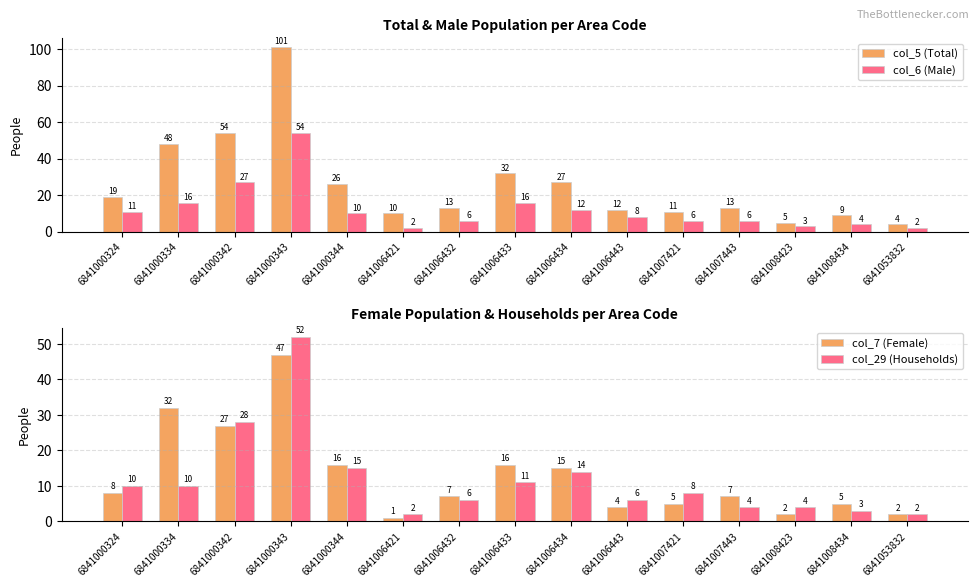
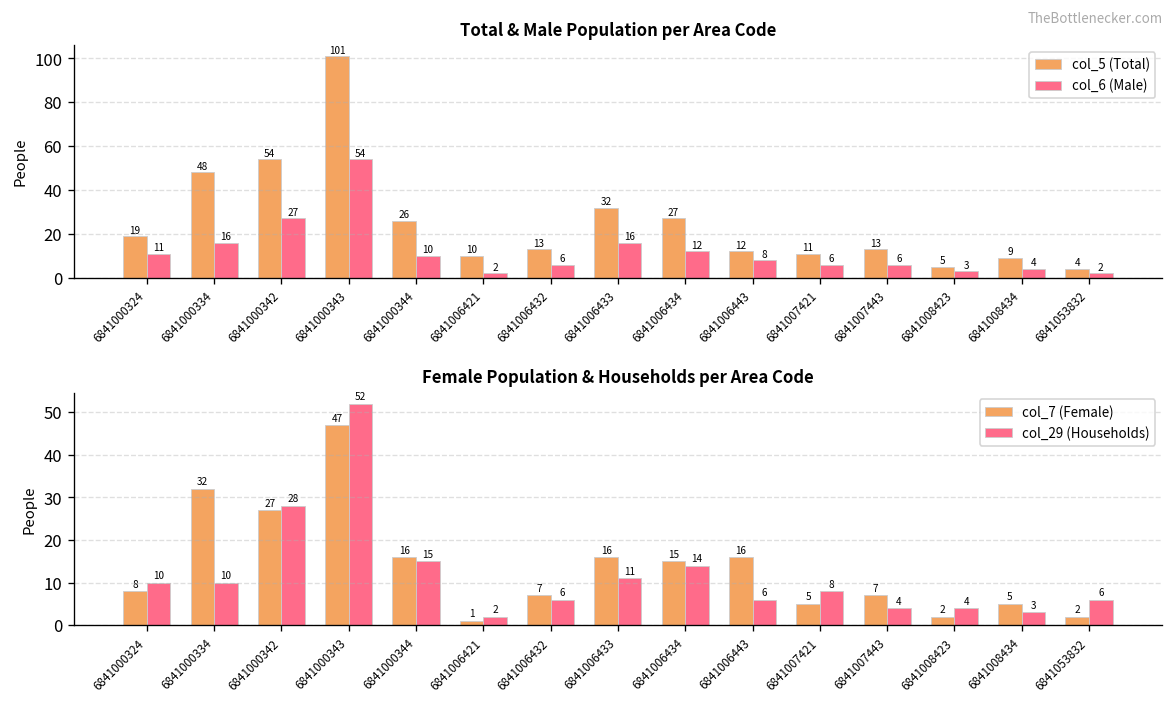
Female Population & Households per Area Code, col_7 (Female), 6841006443: 4 -> 16
Female Population & Households per Area Code, col_29 (Households), 6841053832: 2 -> 6
